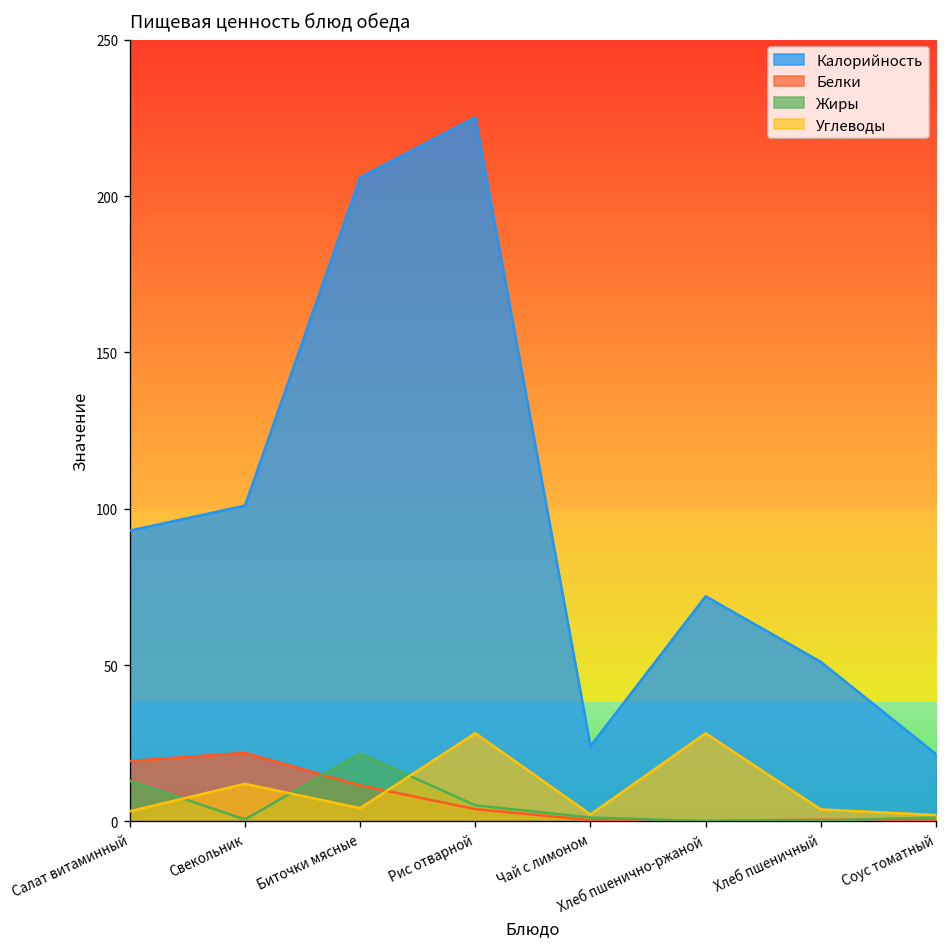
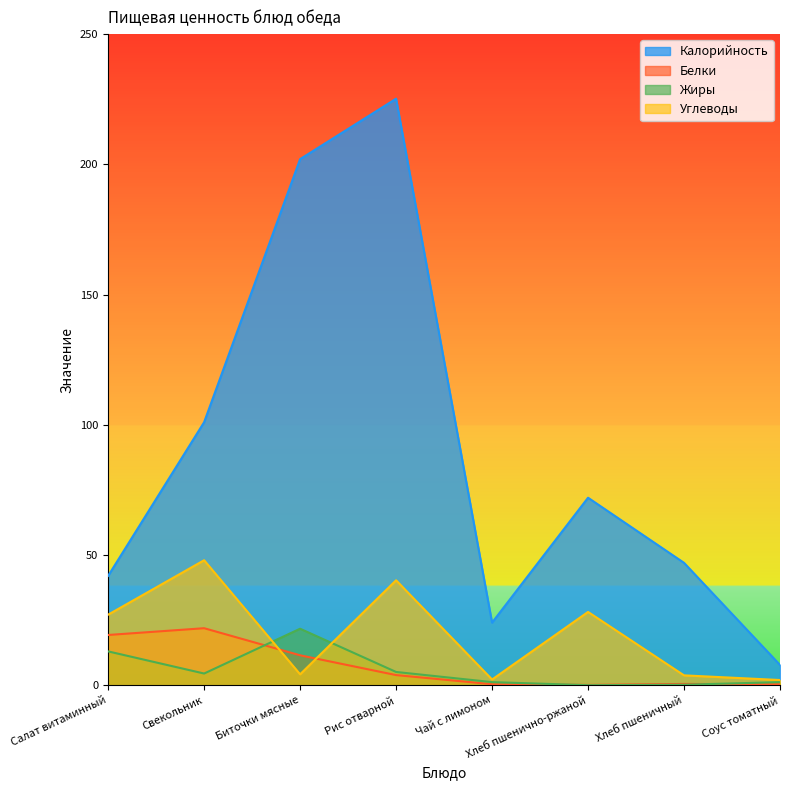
Калорийность, Салат витаминный: 93 -> 42
Углеводы, Салат витаминный: 3 -> 27
Жиры, Свекольник: 1 -> 5
Углеводы, Свекольник: 12 -> 48
Калорийность, Биточки мясные: 206 -> 202
Углеводы, Рис отварной: 28 -> 40
Калорийность, Хлеб пшеничный: 51 -> 47
Калорийность, Соус томатный: 22 -> 8
